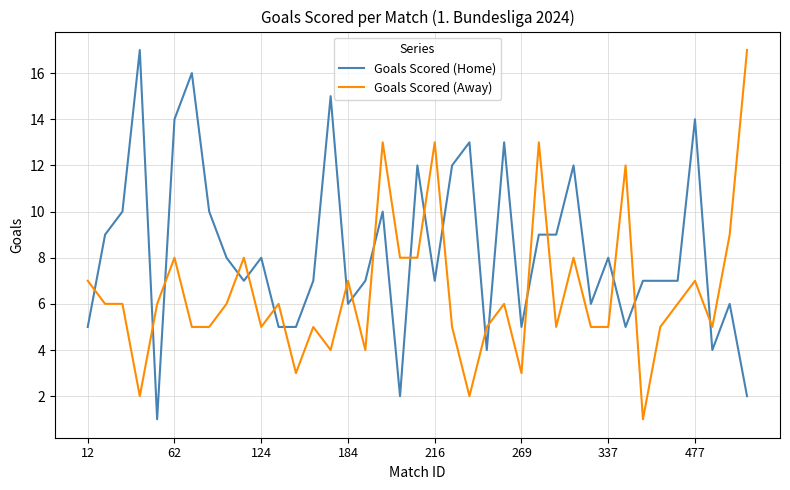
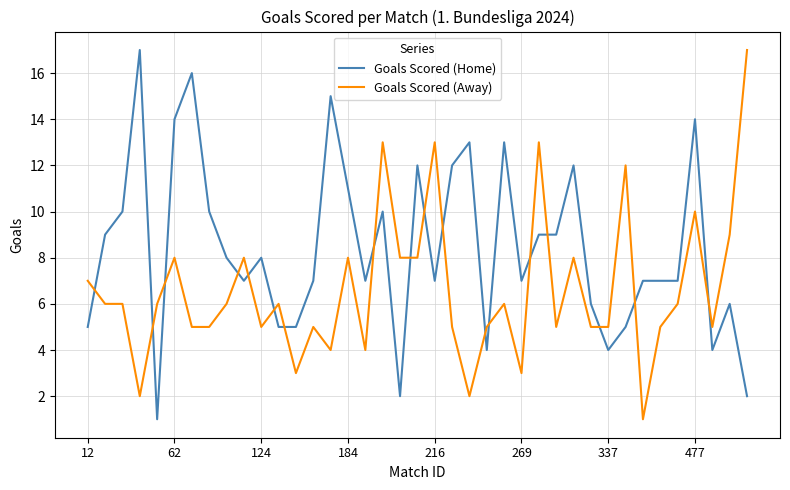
Goals Scored (Home), 184: 6 -> 11
Goals Scored (Away), 184: 7 -> 8
Goals Scored (Home), 269: 5 -> 7
Goals Scored (Home), 337: 8 -> 4
Goals Scored (Away), 477: 7 -> 10
